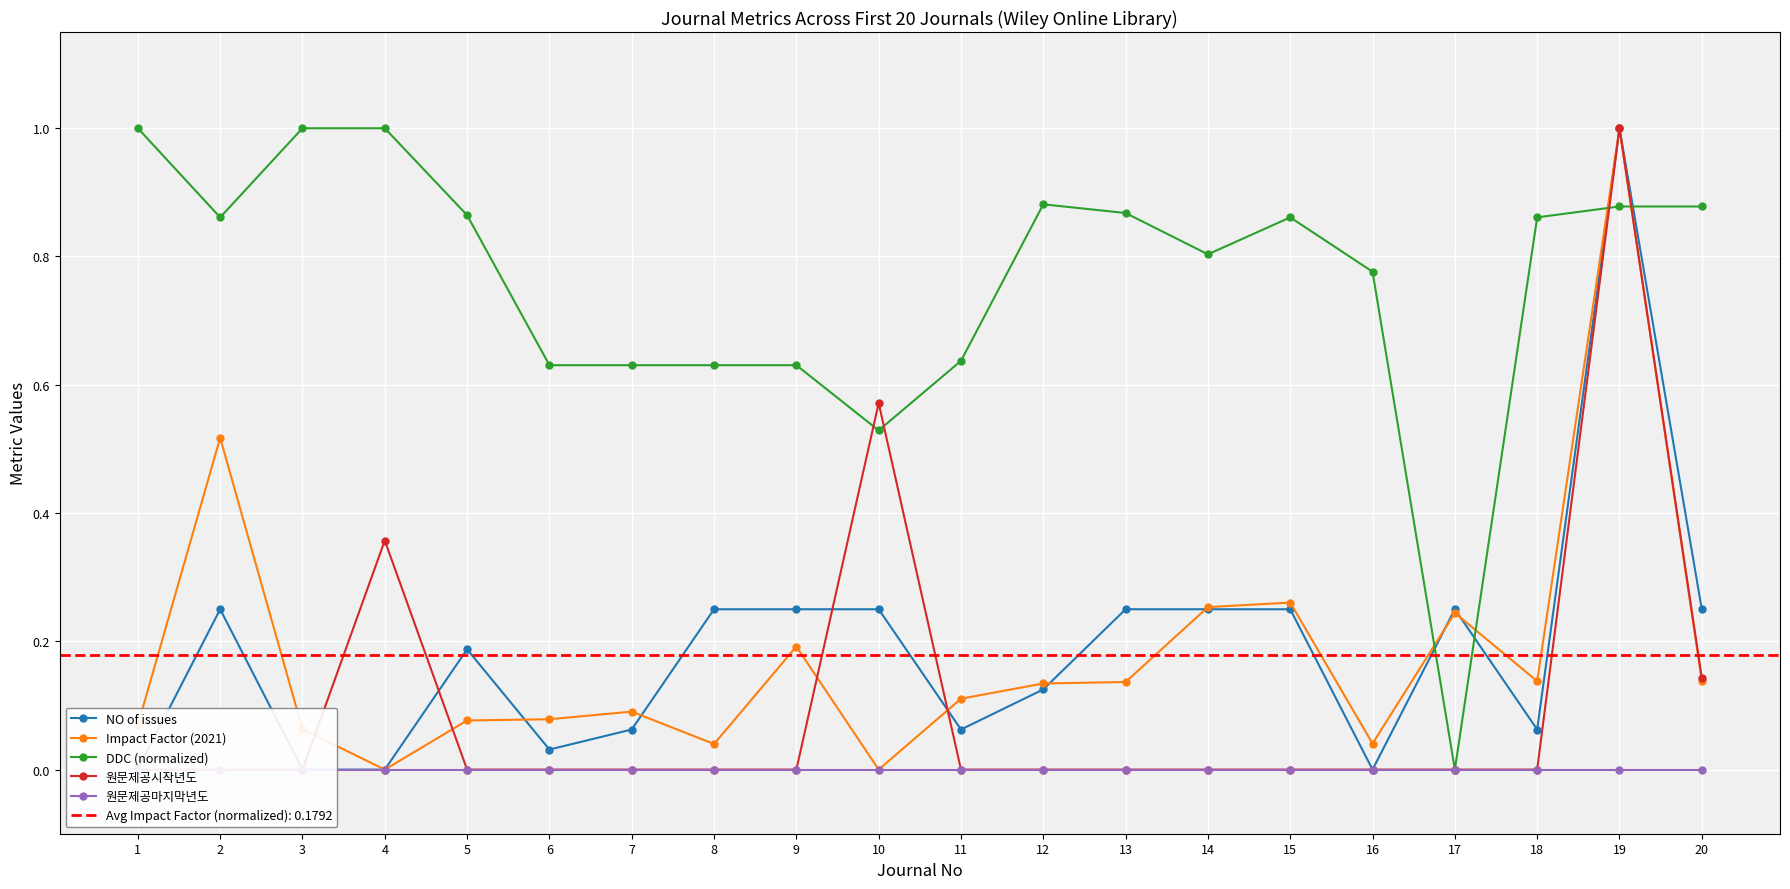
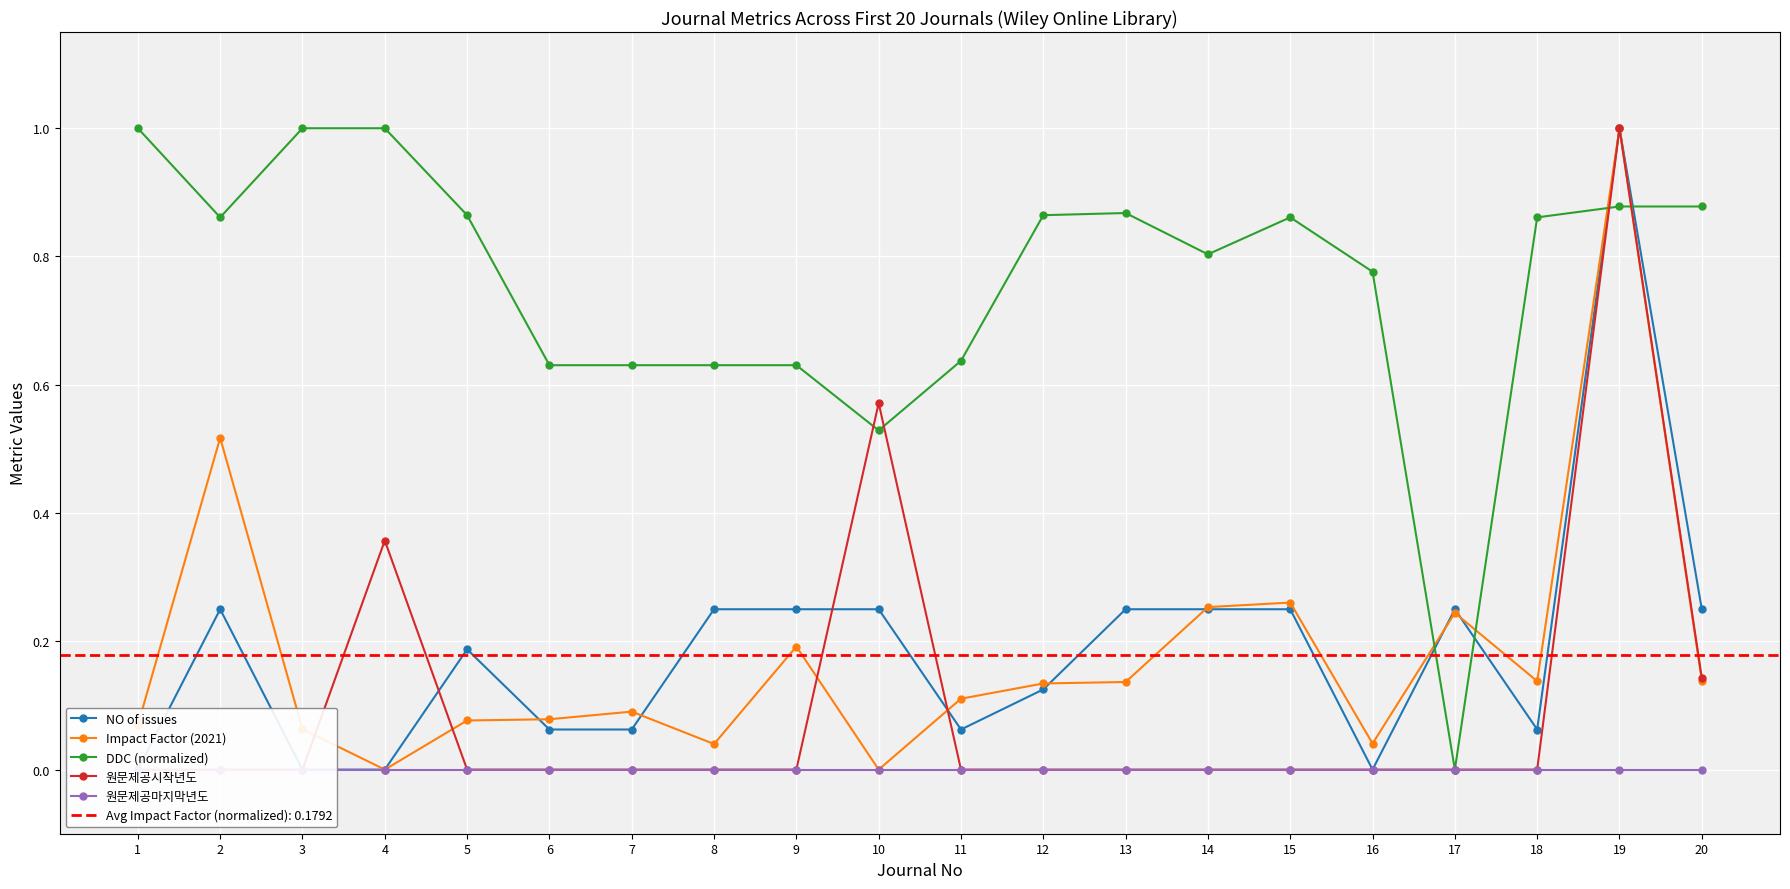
NO of issues, 6: 0.03 -> 0.06
DDC (normalized), 12: 0.88 -> 0.86
